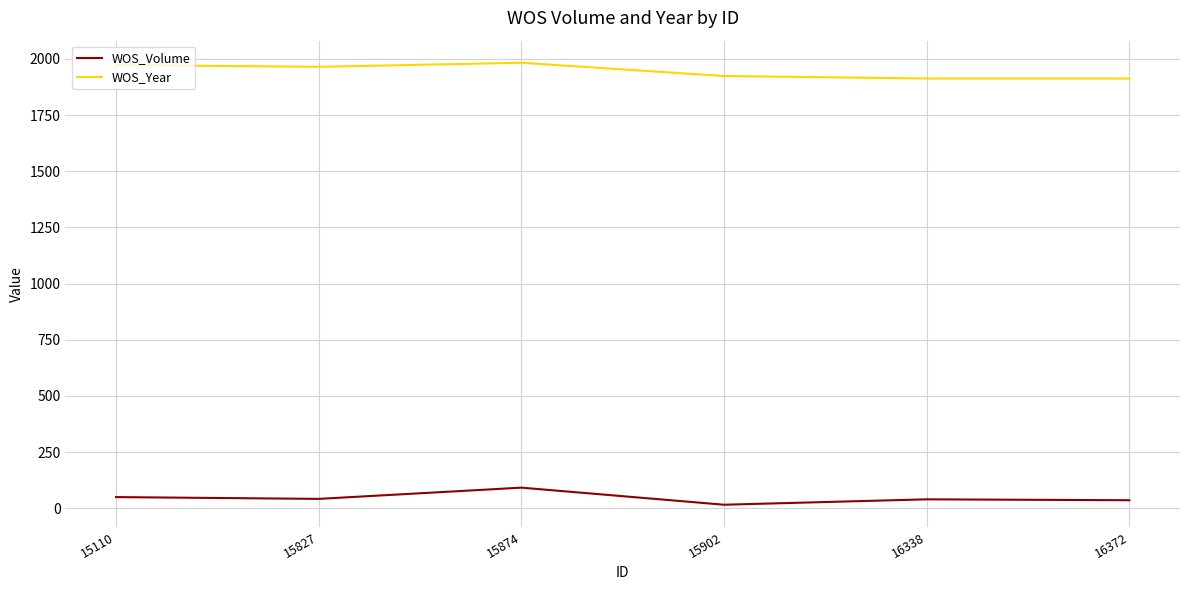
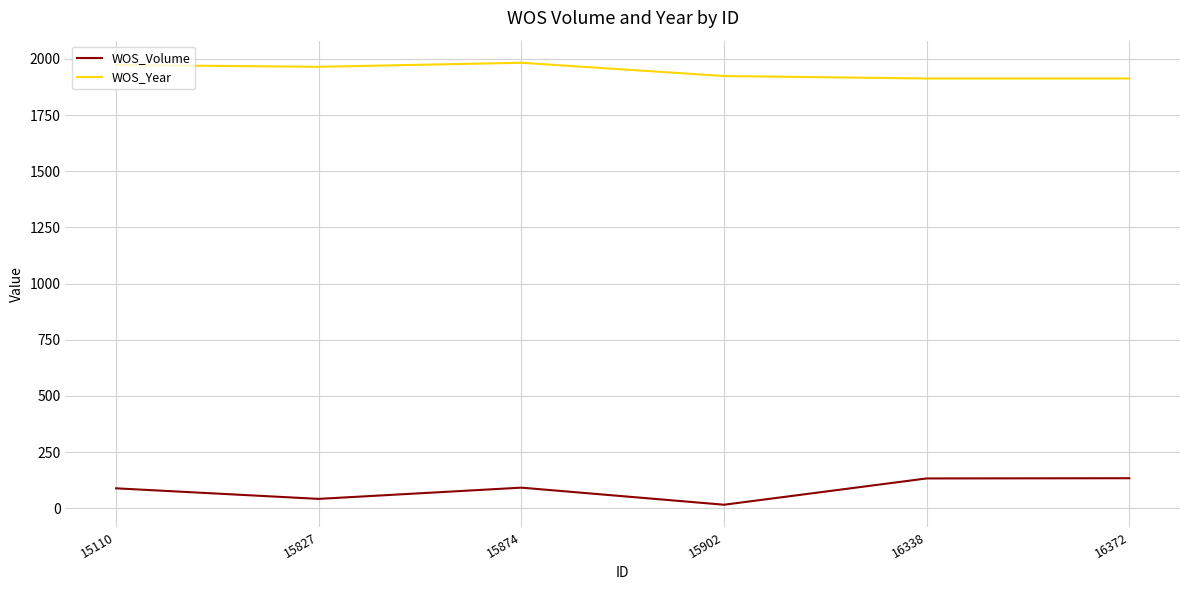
WOS_Volume, 15110: 50 -> 90
WOS_Volume, 16338: 40 -> 130
WOS_Volume, 16372: 40 -> 130
